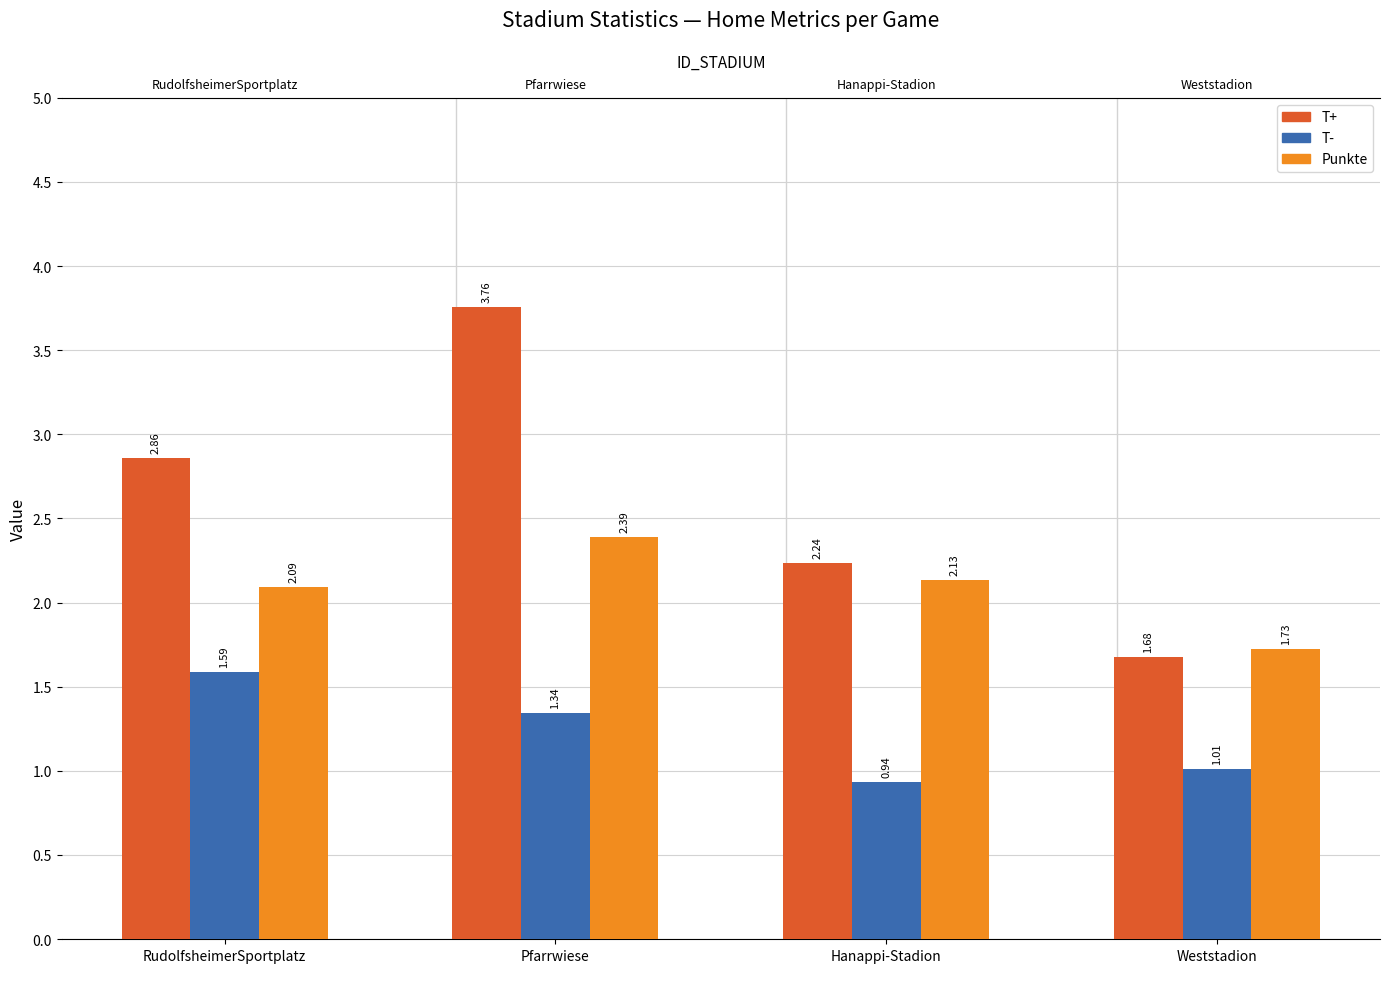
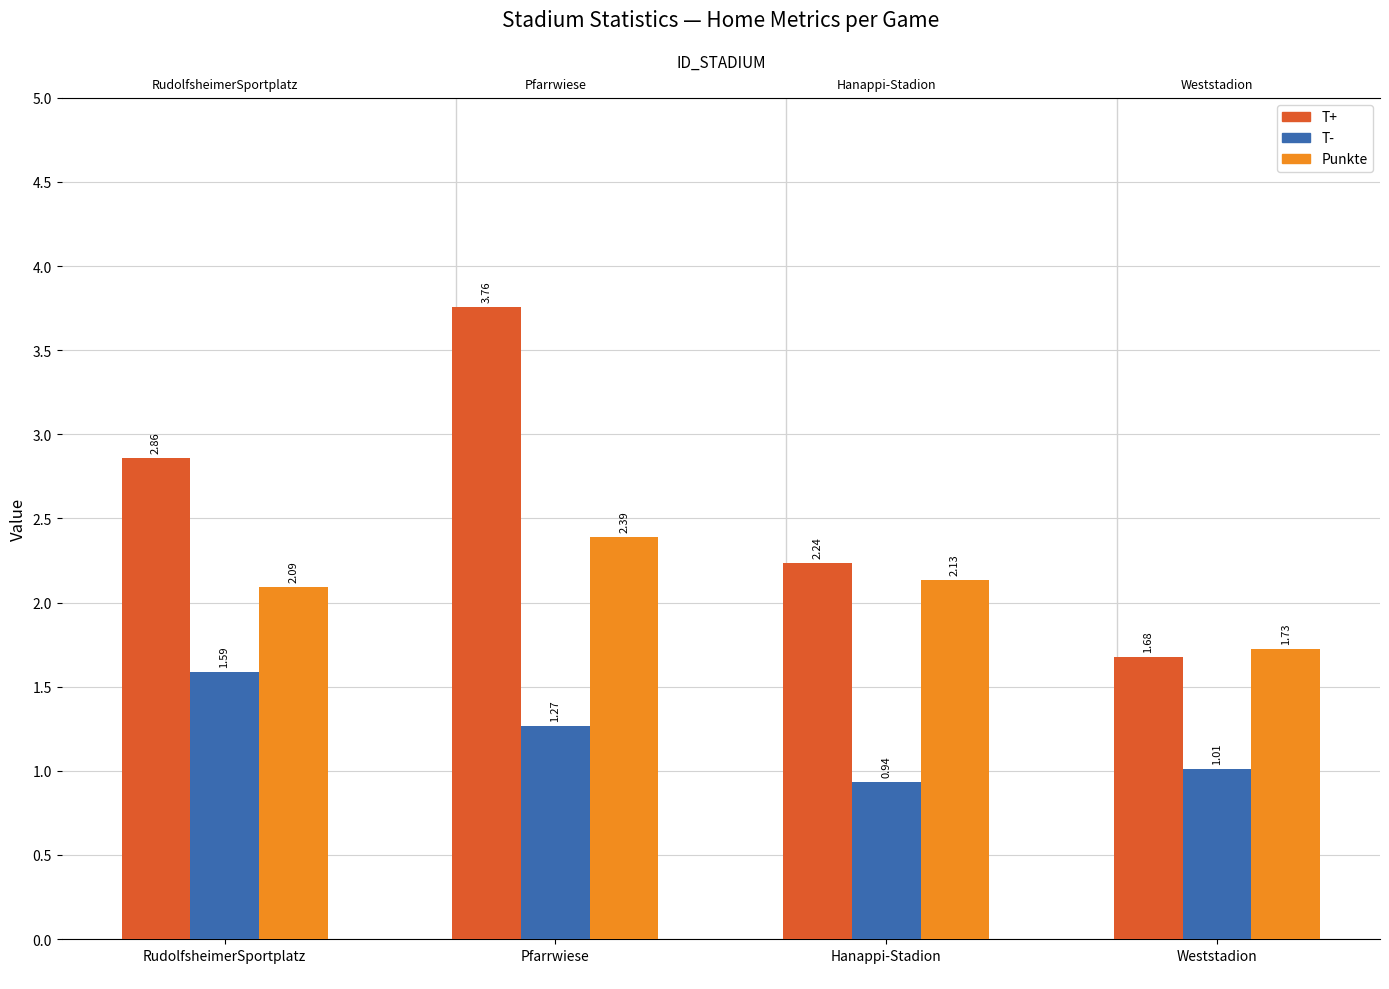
T-, Pfarrwiese: 1.34 -> 1.27
